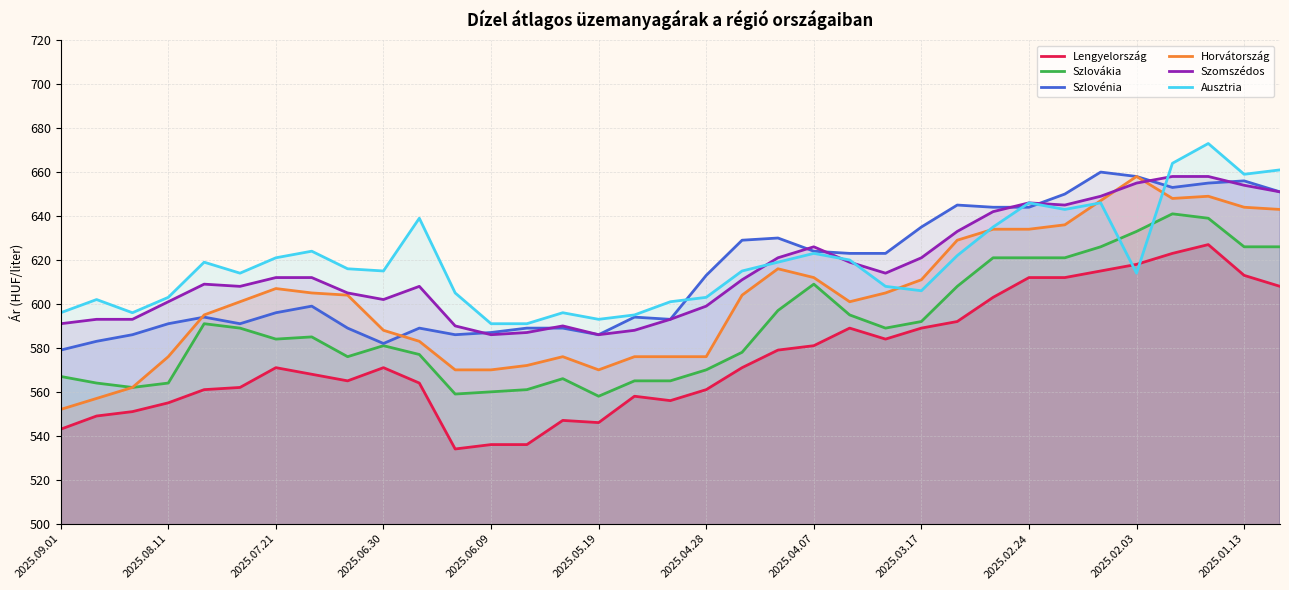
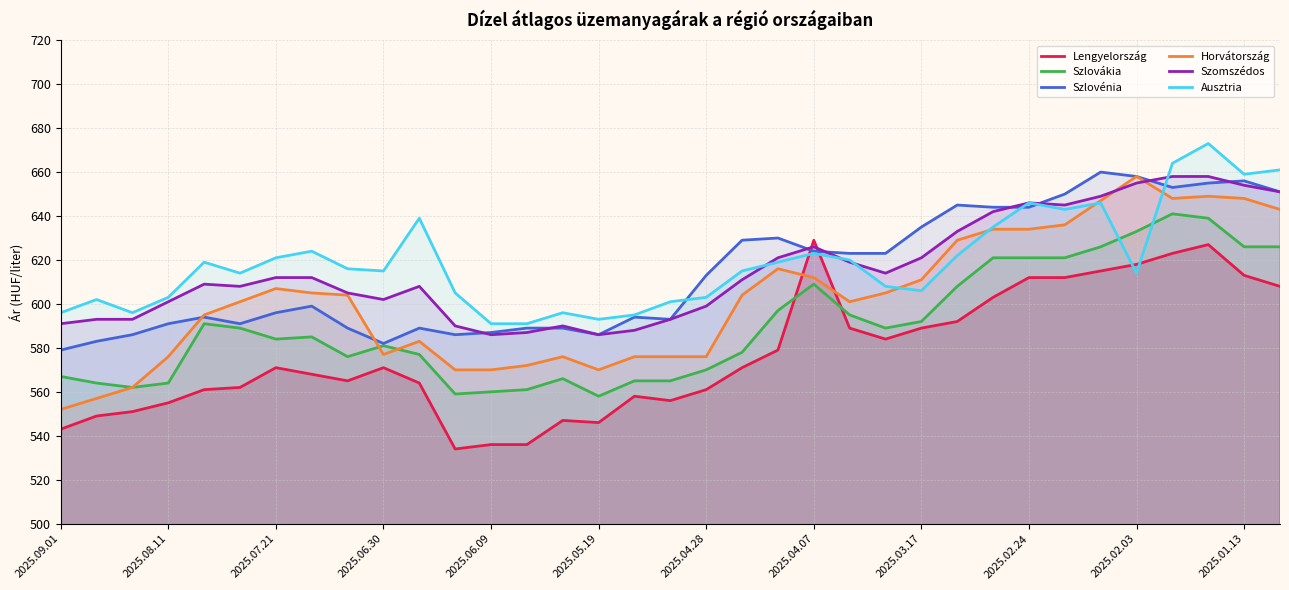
Horvátország, 2025.06.30: 588 -> 577
Lengyelország, 2025.04.07: 581 -> 629
Horvátország, 2025.01.13: 644 -> 648
